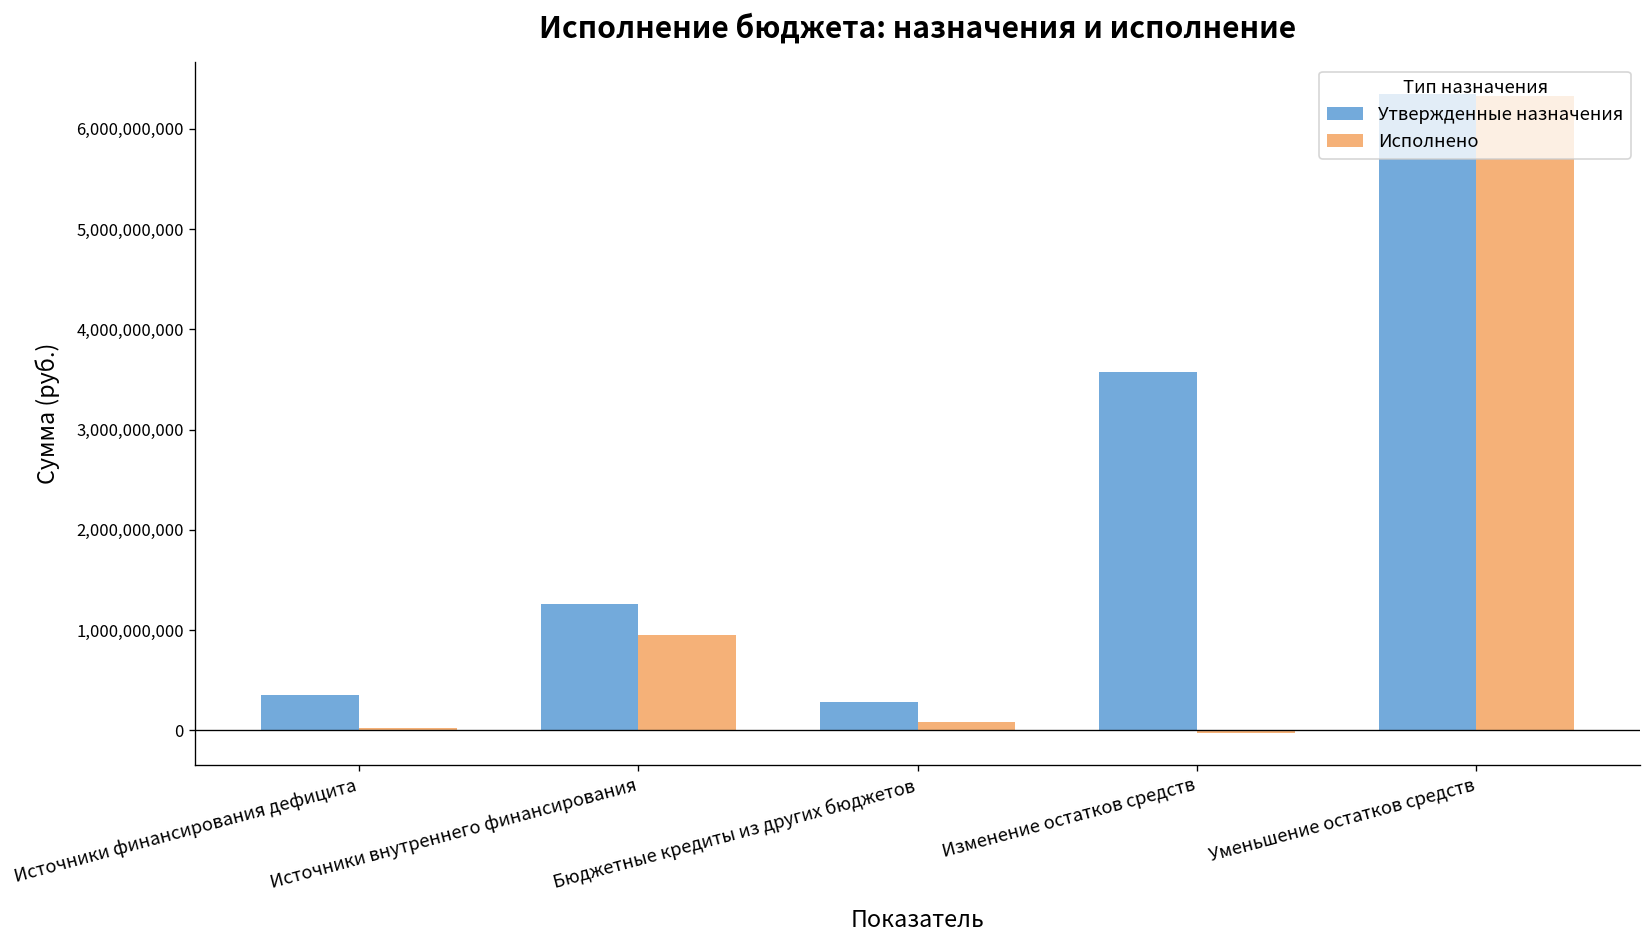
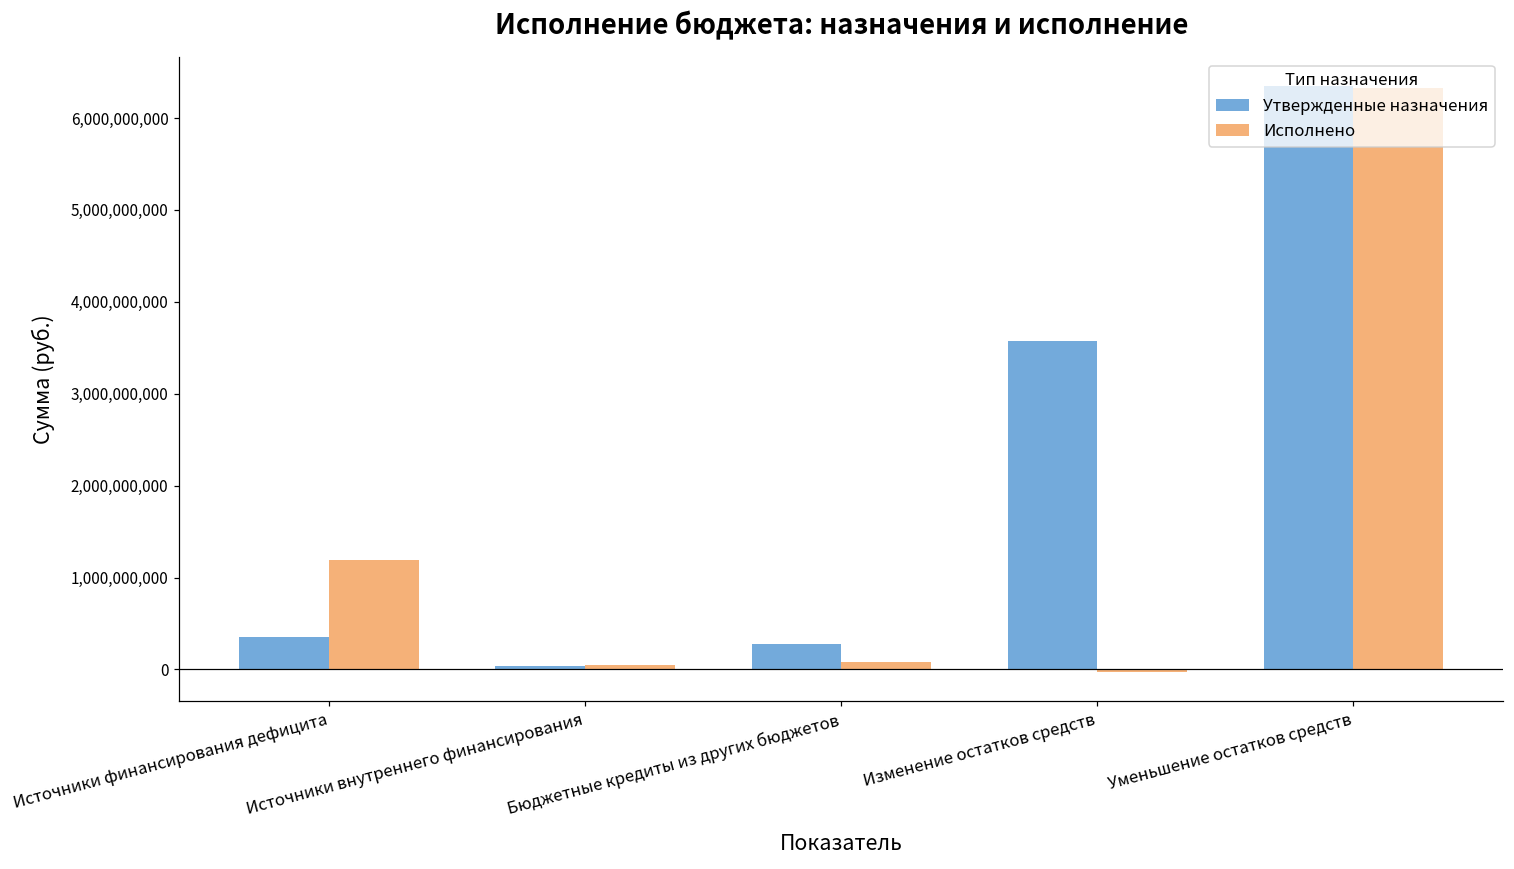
Исполнено, Источники финансирования дефицита: 0 -> 1,200,000,000
Утвержденные назначения, Источники внутреннего финансирования: 1,300,000,000 -> 0
Исполнено, Источники внутреннего финансирования: 1,000,000,000 -> 0
